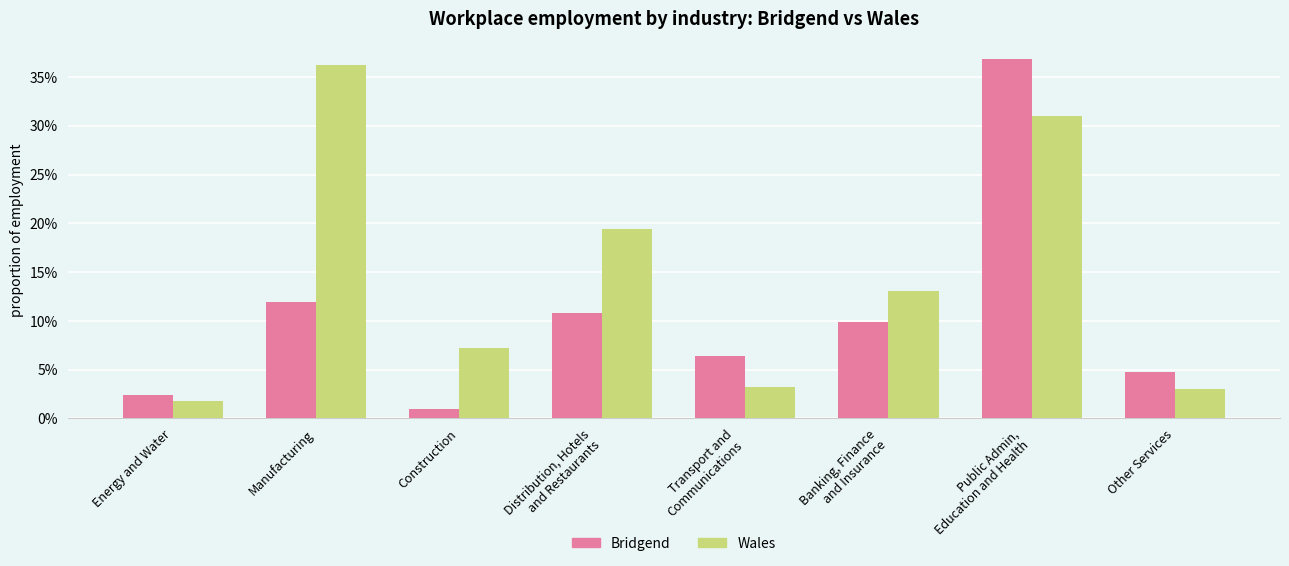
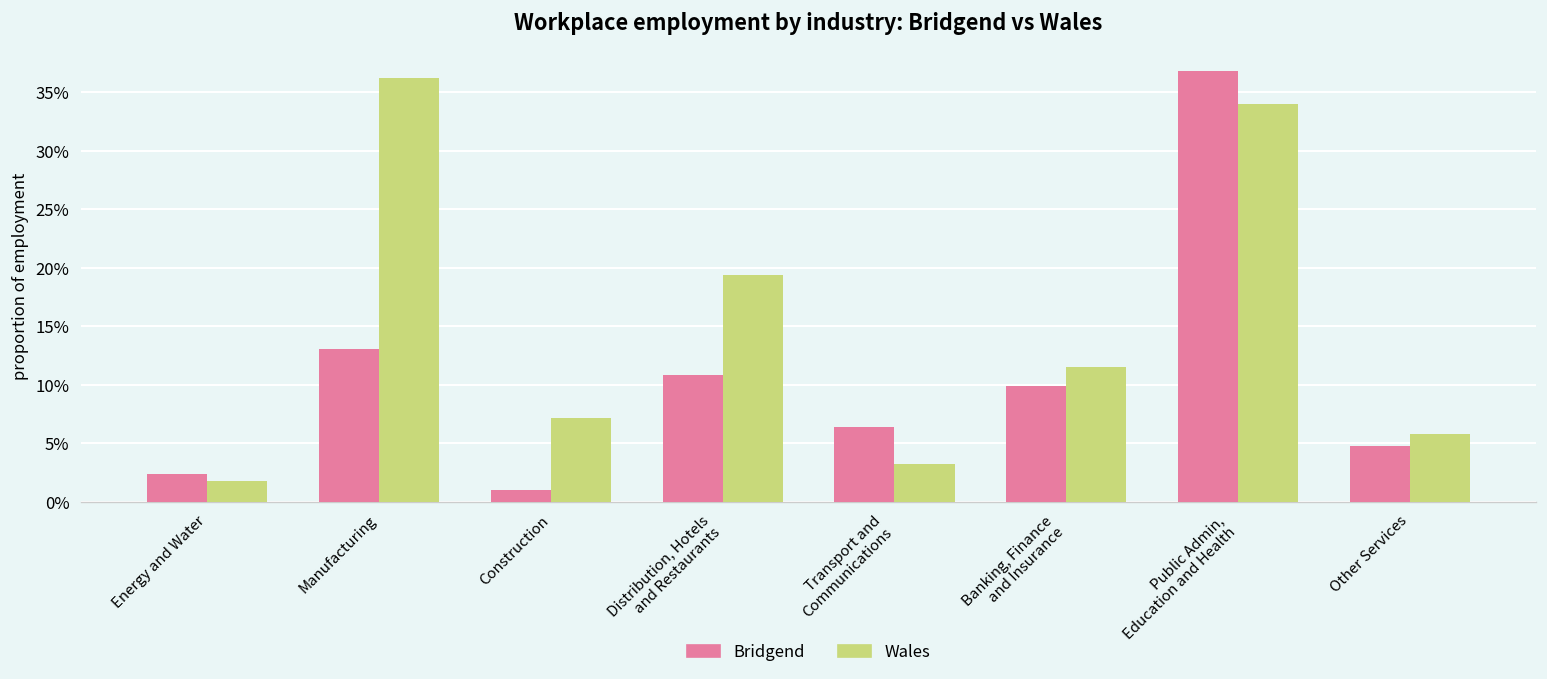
Bridgend, Manufacturing: 12% -> 13%
Wales, Banking, Finance and Insurance: 13% -> 12%
Wales, Public Admin, Education and Health: 31% -> 34%
Wales, Other Services: 3% -> 6%
